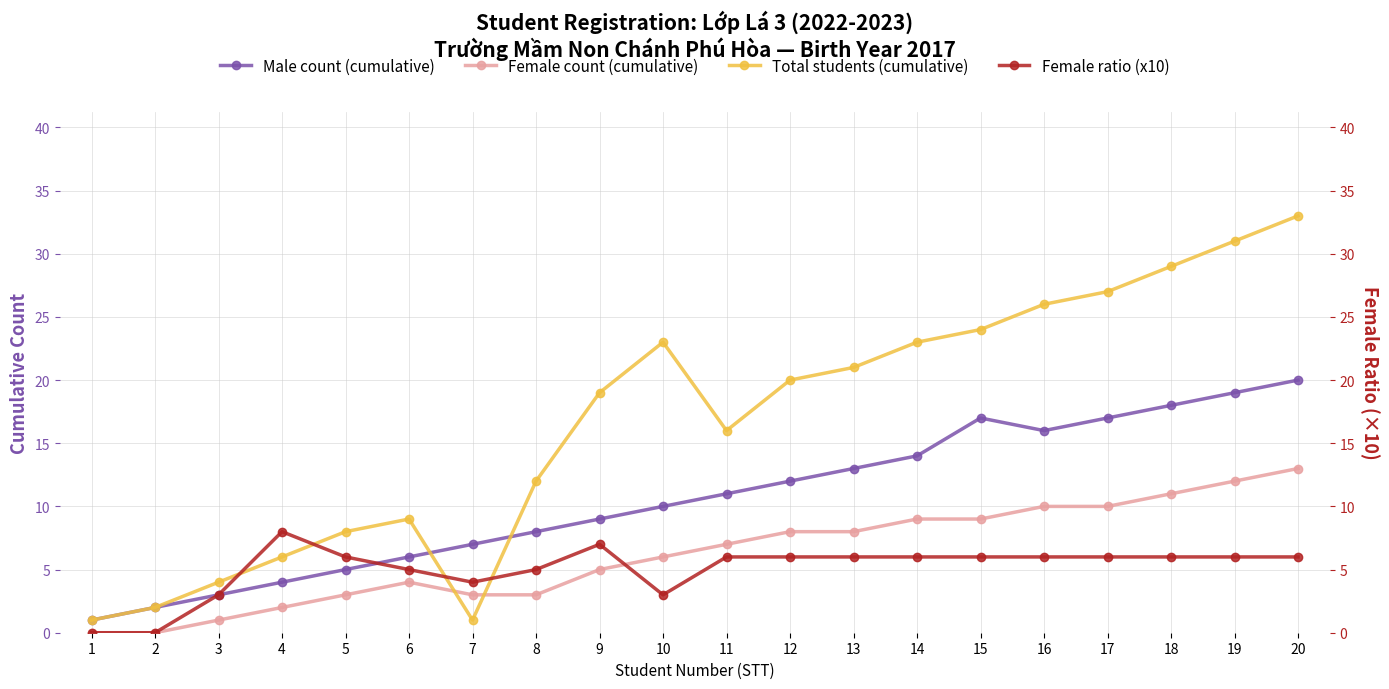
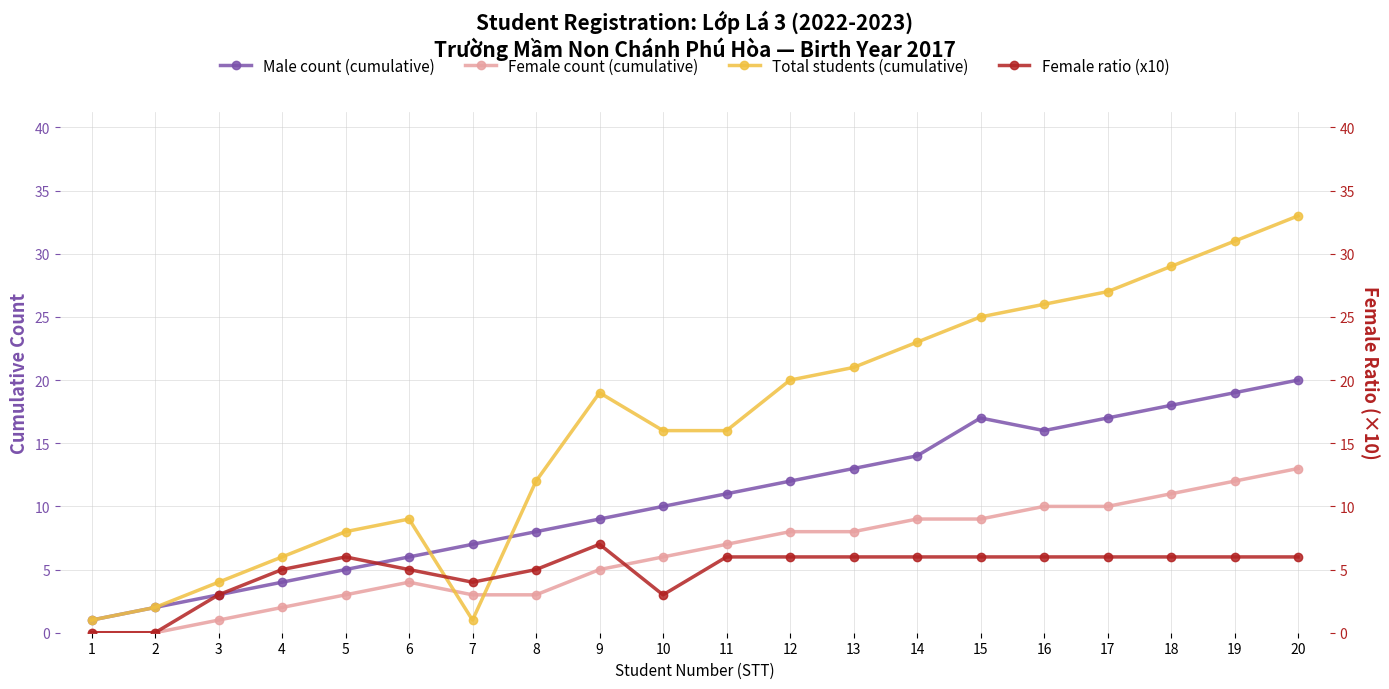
Female ratio (x10), 4: 8 -> 5
Total students (cumulative), 10: 23 -> 16
Total students (cumulative), 15: 24 -> 25
